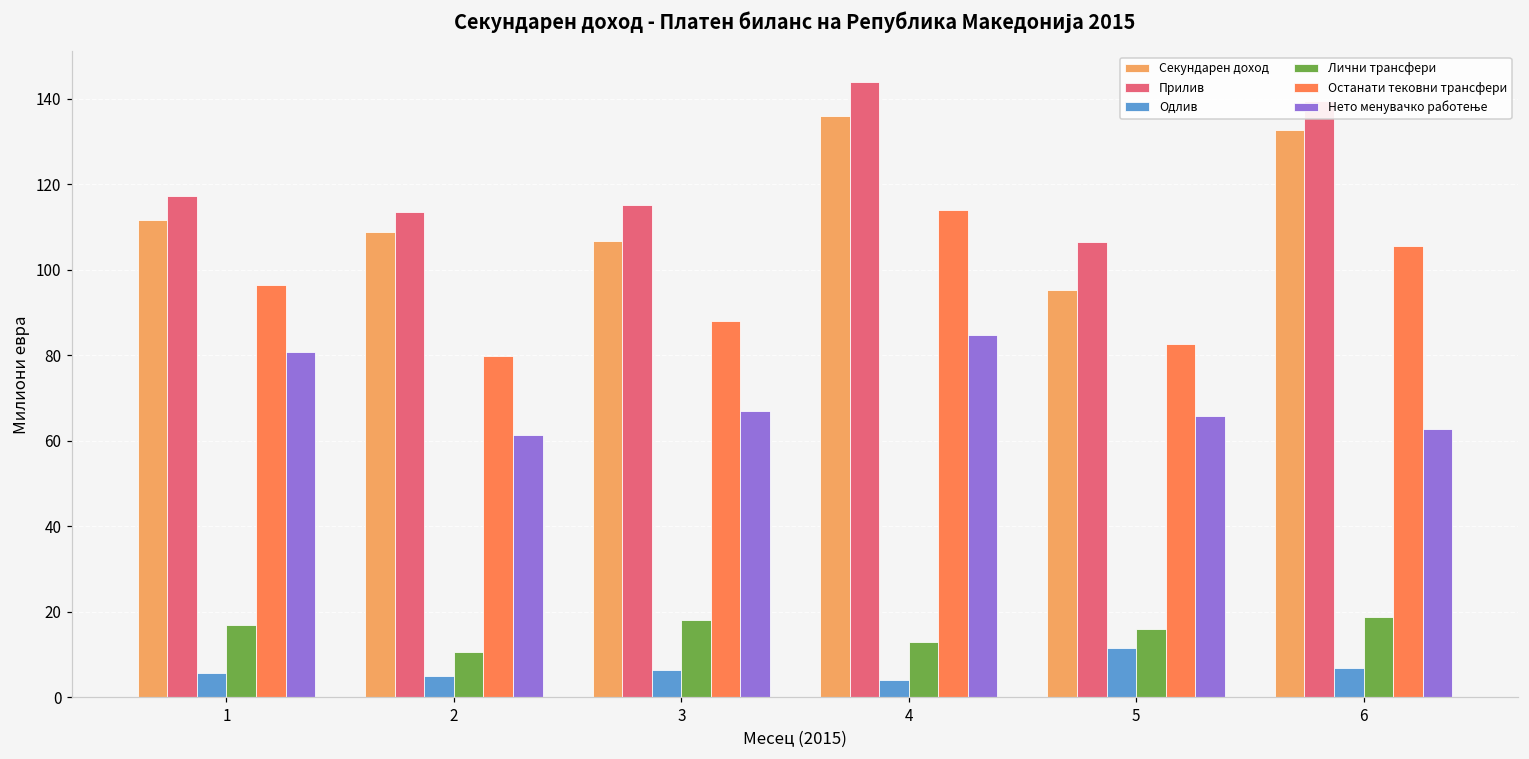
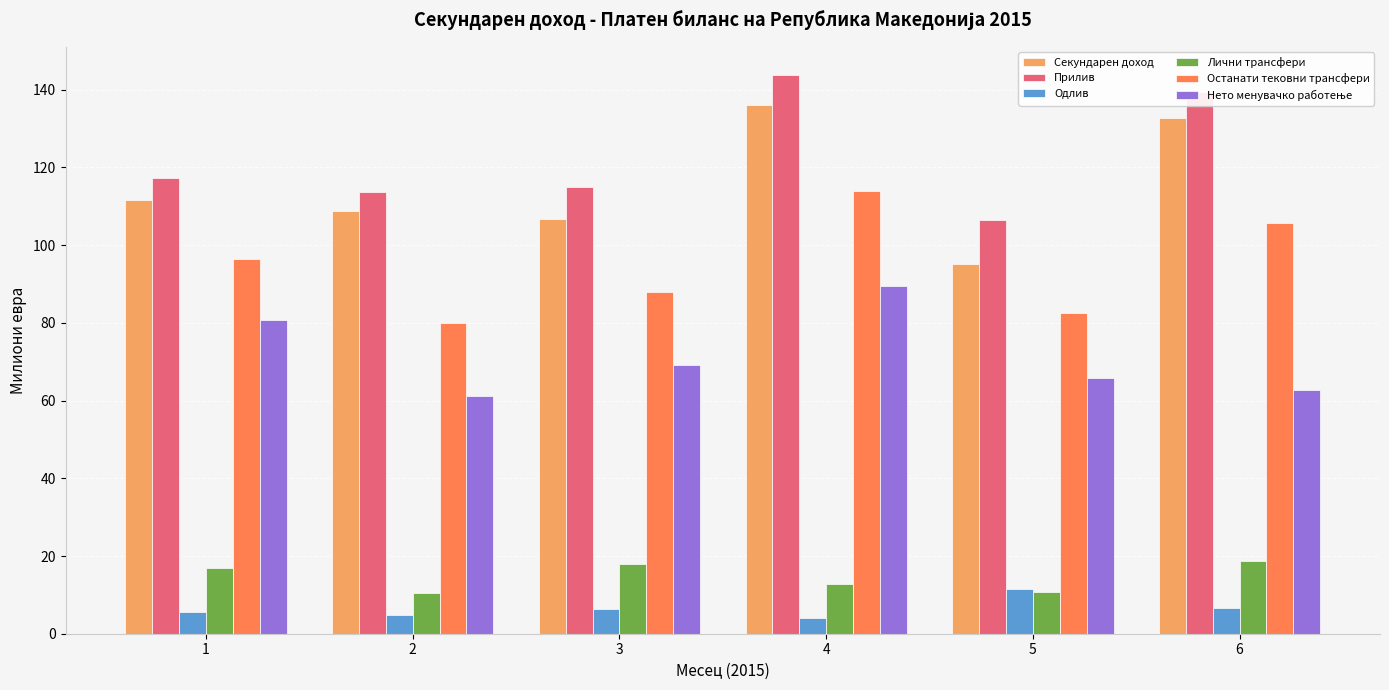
Нето менувачко работење, 3: 67 -> 69
Нето менувачко работење, 4: 85 -> 89
Лични трансфери, 5: 16 -> 11
